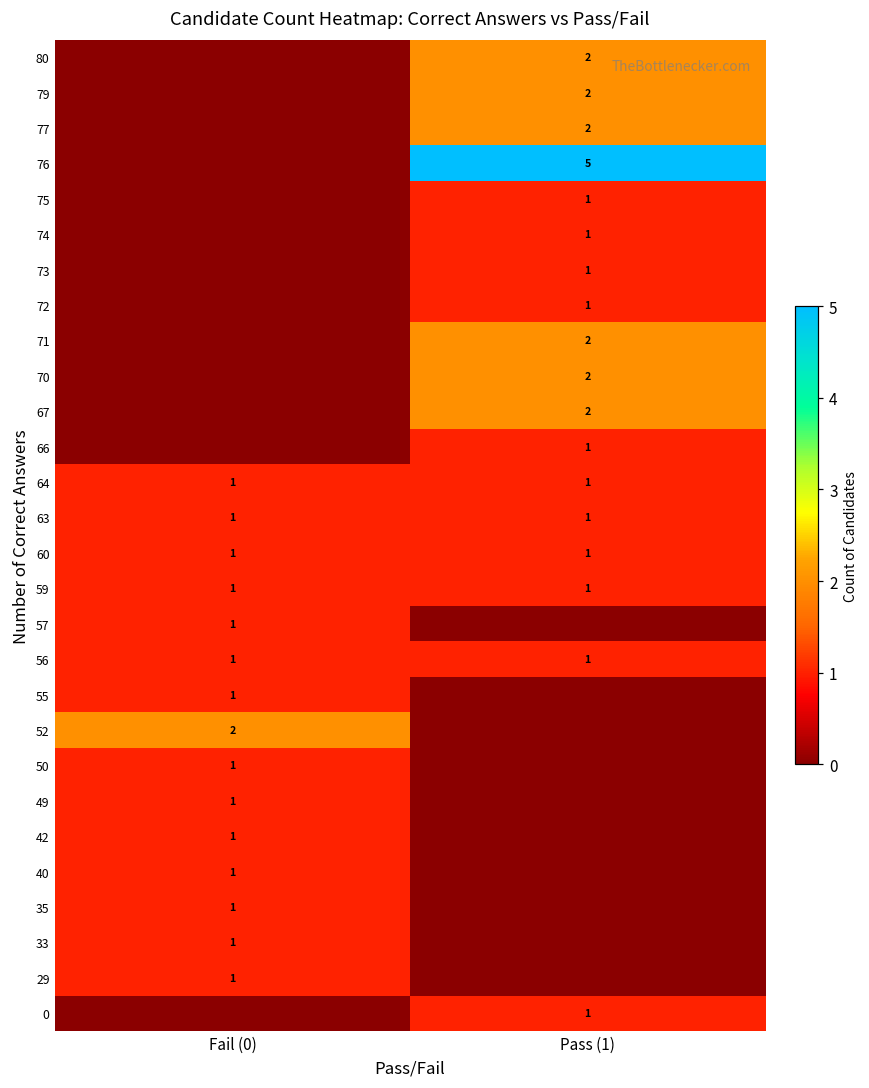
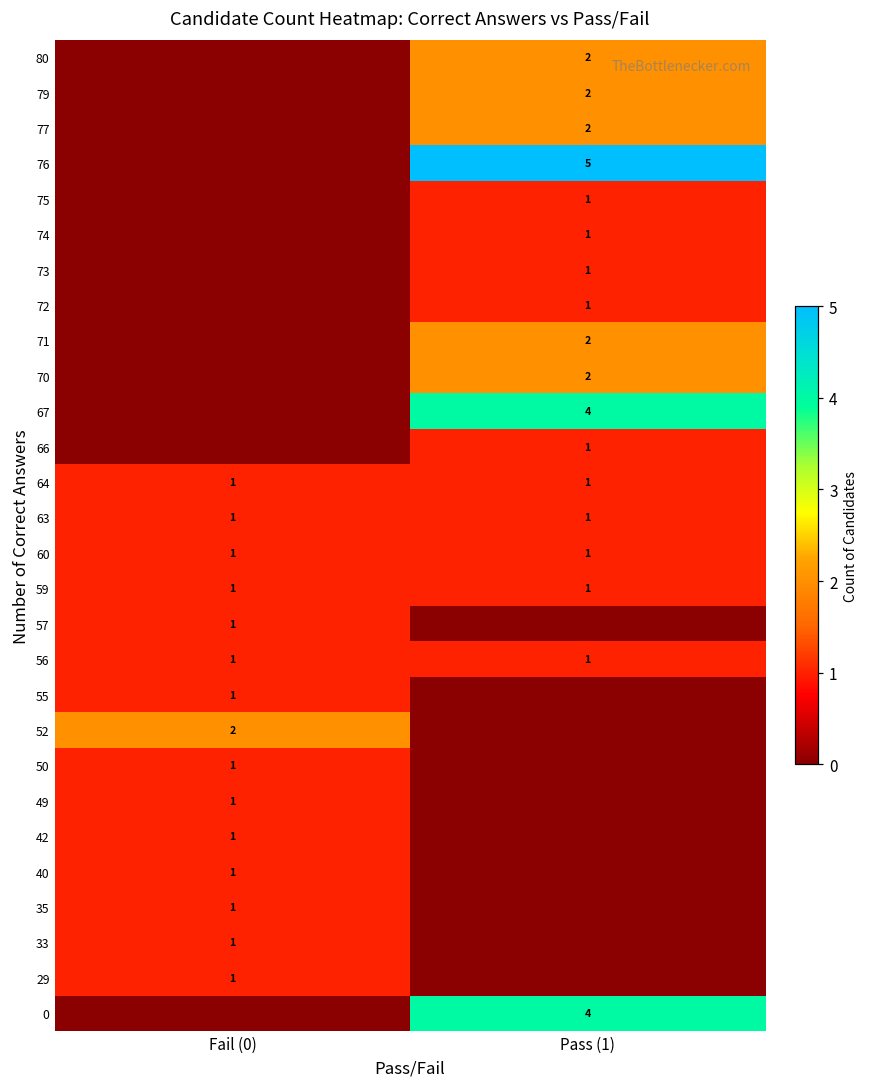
67, Pass (1): 2 -> 4
0, Pass (1): 1 -> 4
